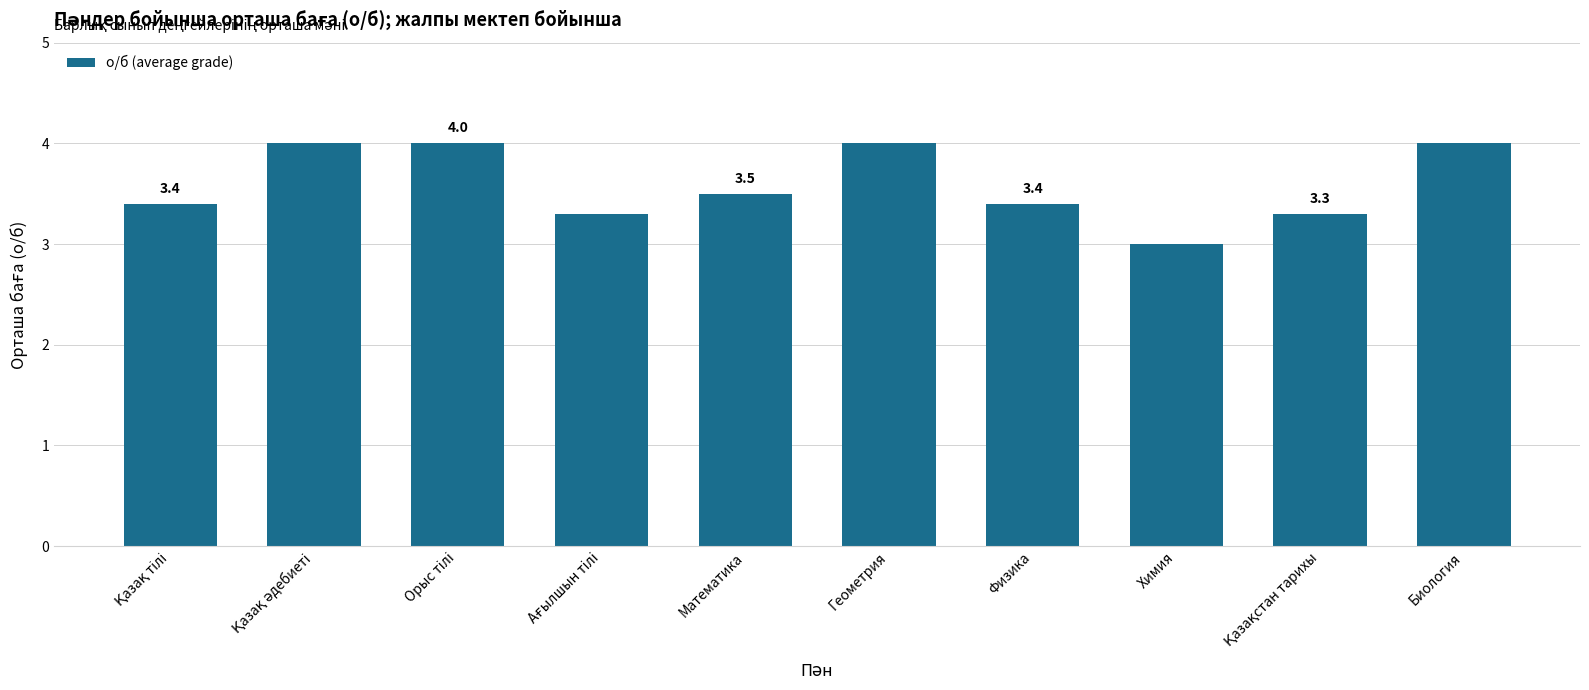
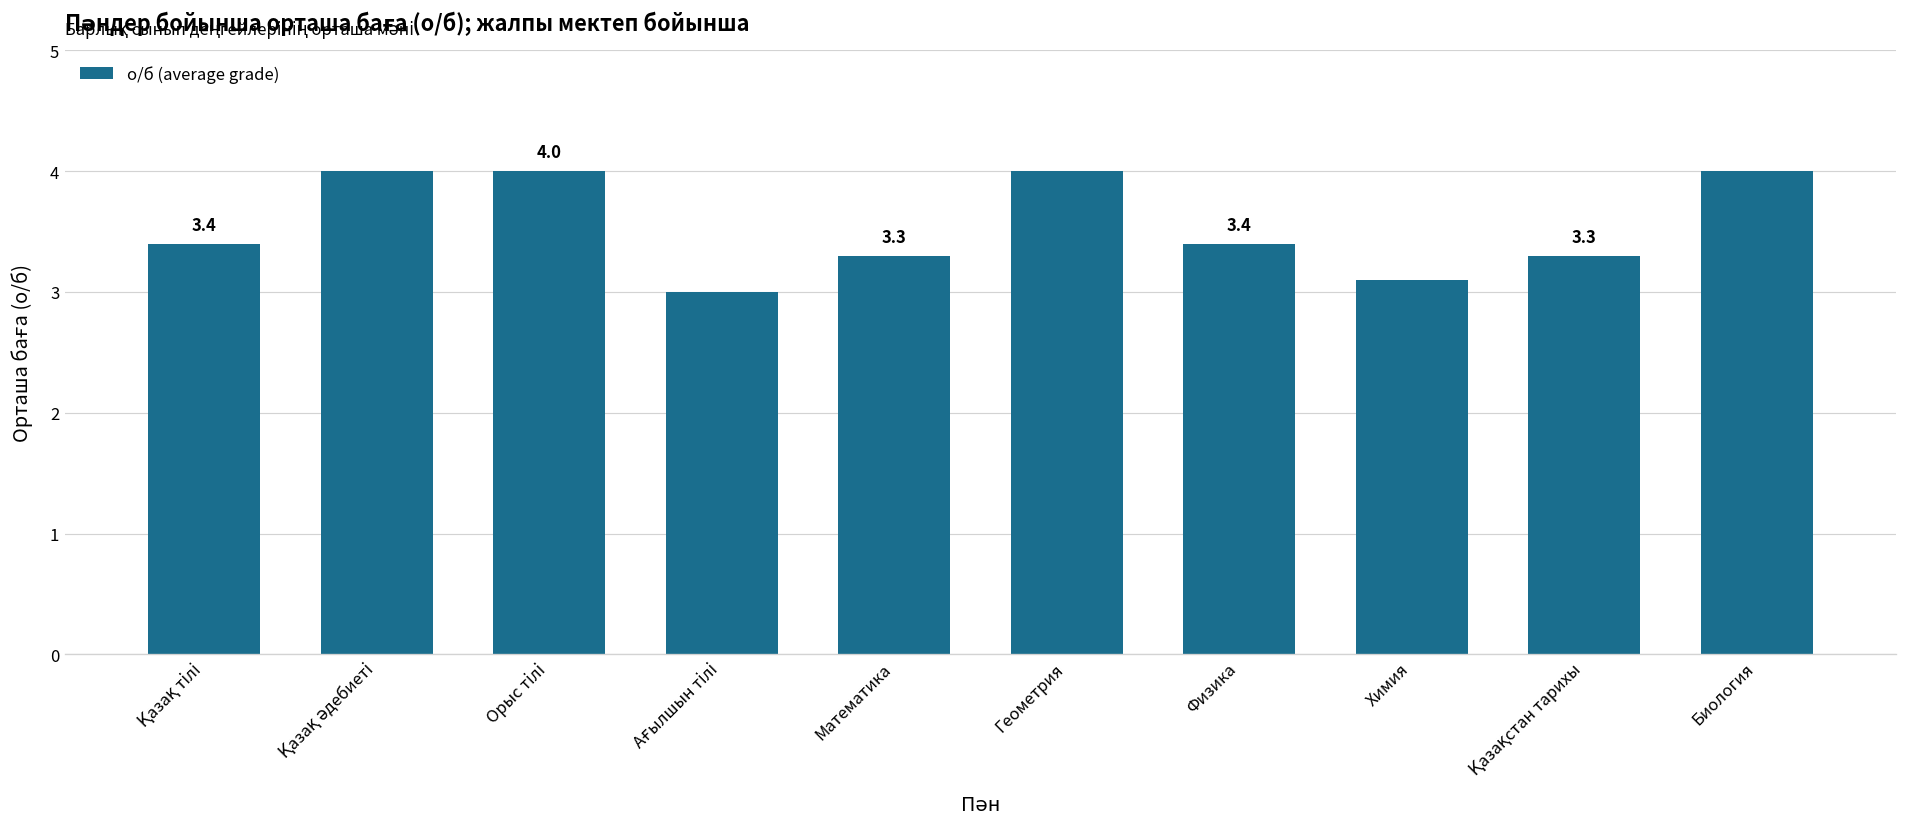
Ағылшын тілі: 3.3 -> 3.0
Математика: 3.5 -> 3.3
Химия: 3.0 -> 3.1
